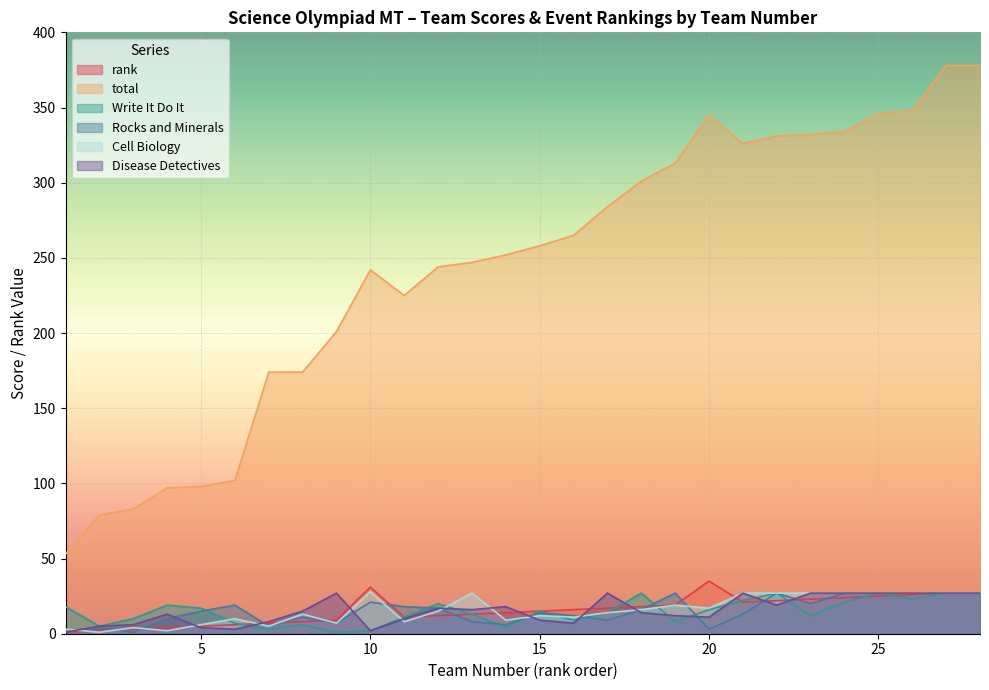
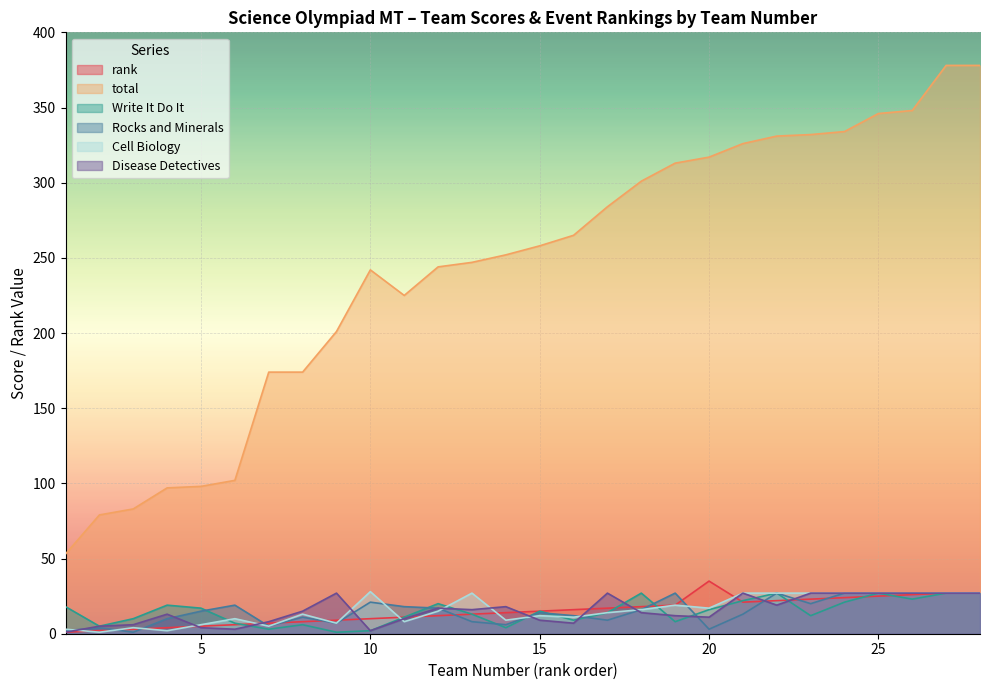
rank, 10: 31 -> 10
total, 20: 345 -> 317
